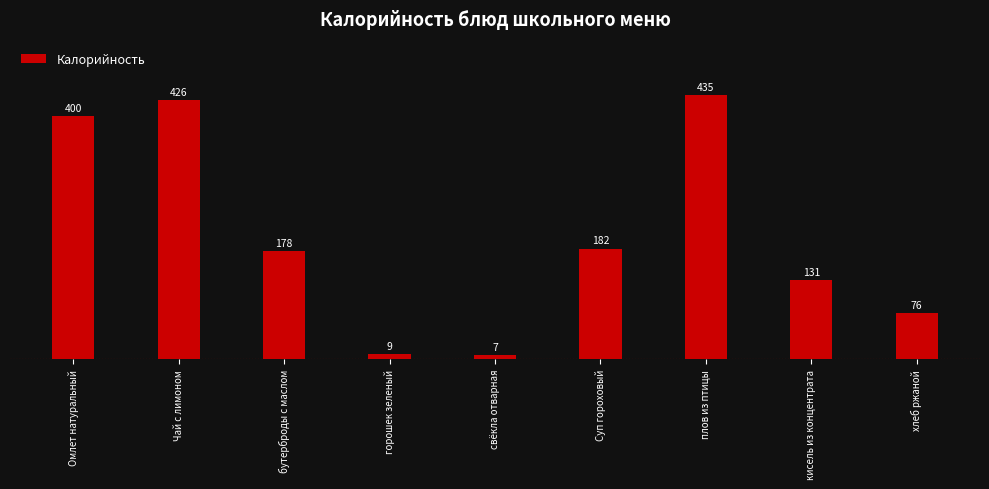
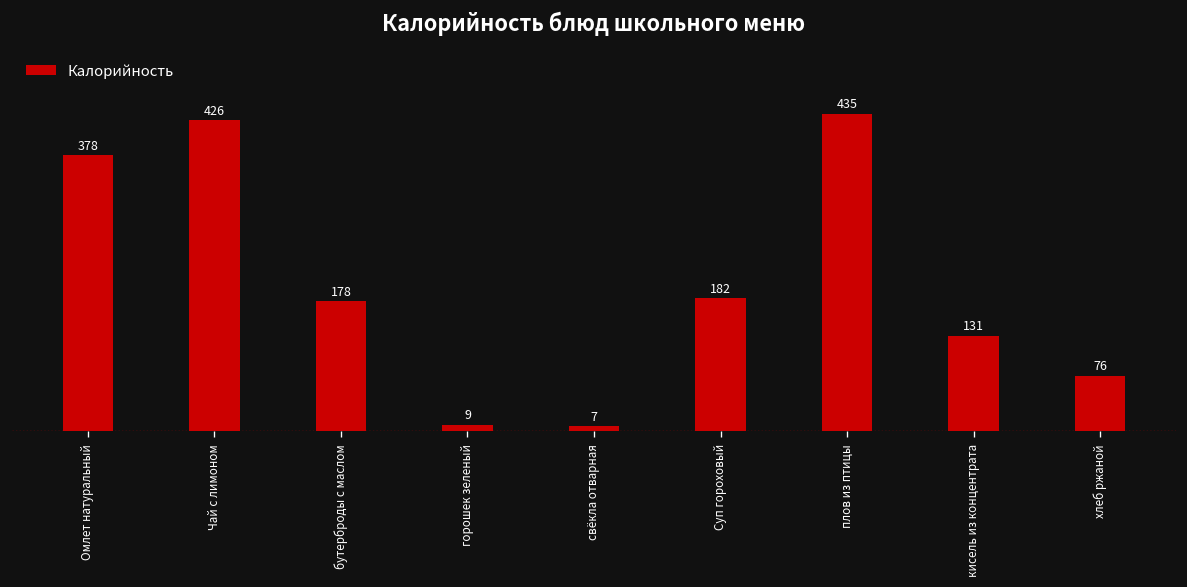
Омлет натуральный: 400 -> 378
